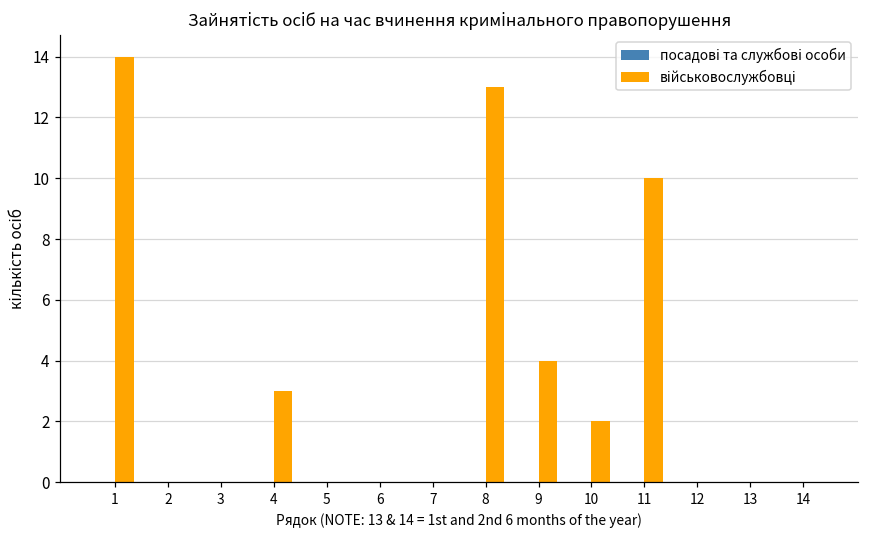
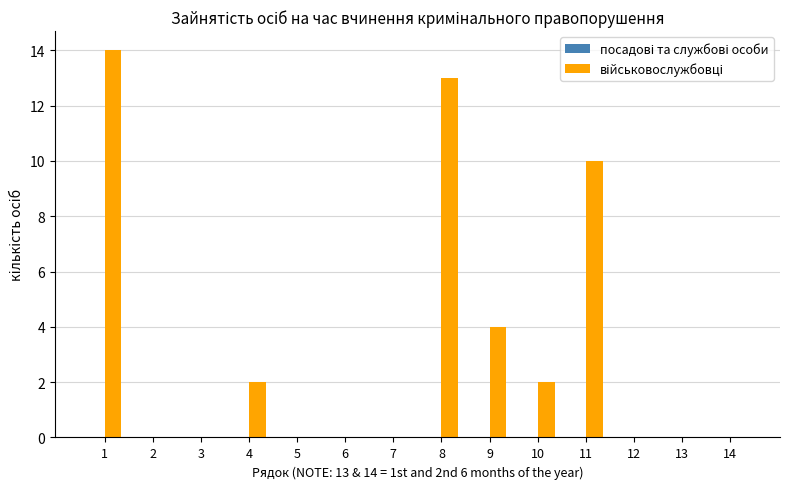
військовослужбовці, 4: 3 -> 2
